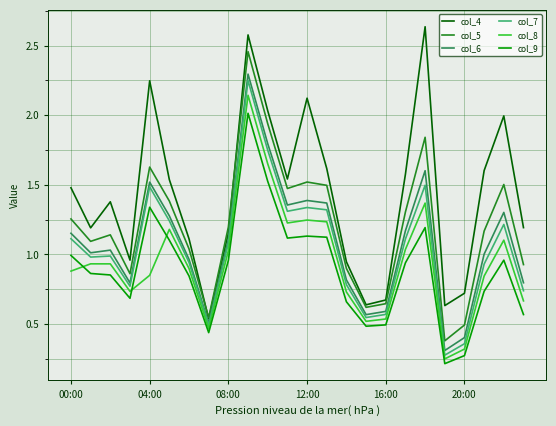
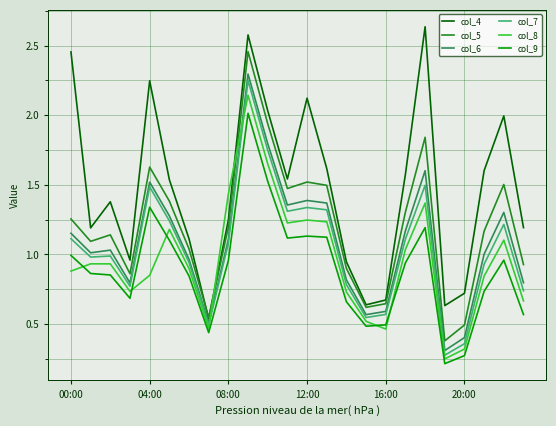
col_4, 00:00: 1.48 -> 2.45
col_4, 08:00: 1.15 -> 1.25
col_8, 08:00: 1.03 -> 1.43
col_8, 16:00: 0.54 -> 0.46
